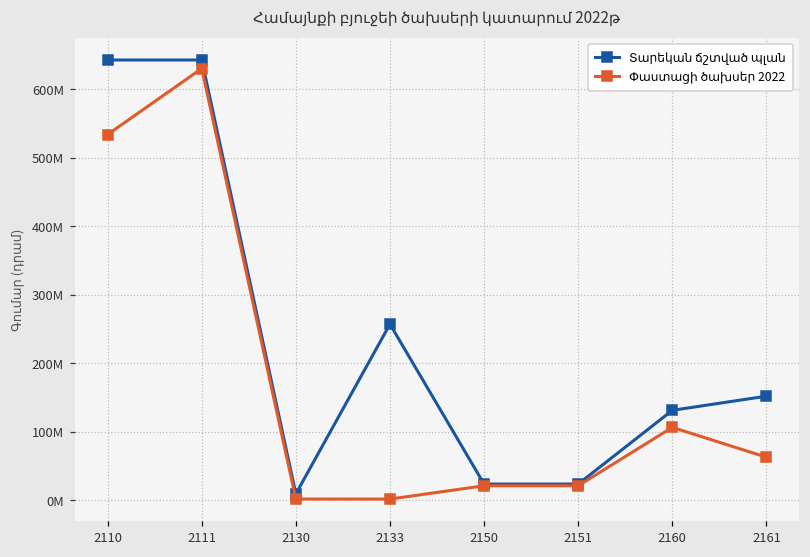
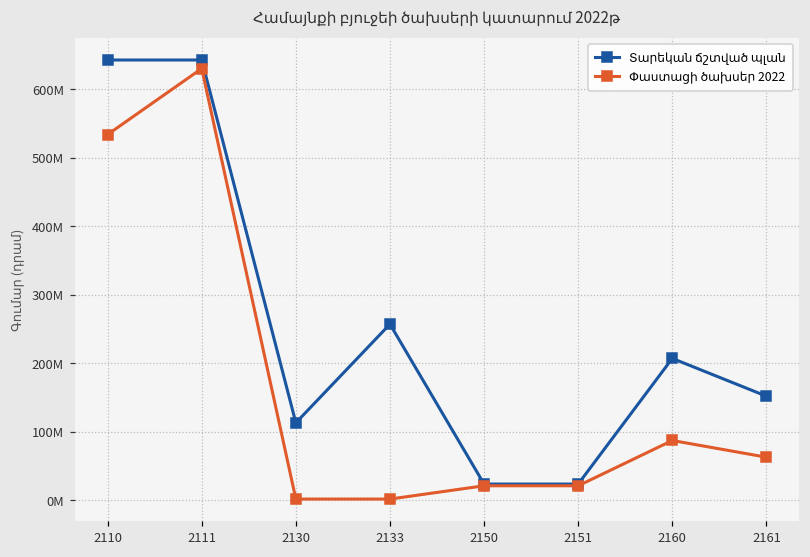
Տարեկան ճշտված պլան, 2130: 10000000 -> 110000000
Տարեկան ճշտված պլան, 2160: 130000000 -> 210000000
Փաստացի ծախսեր 2022, 2160: 110000000 -> 90000000
